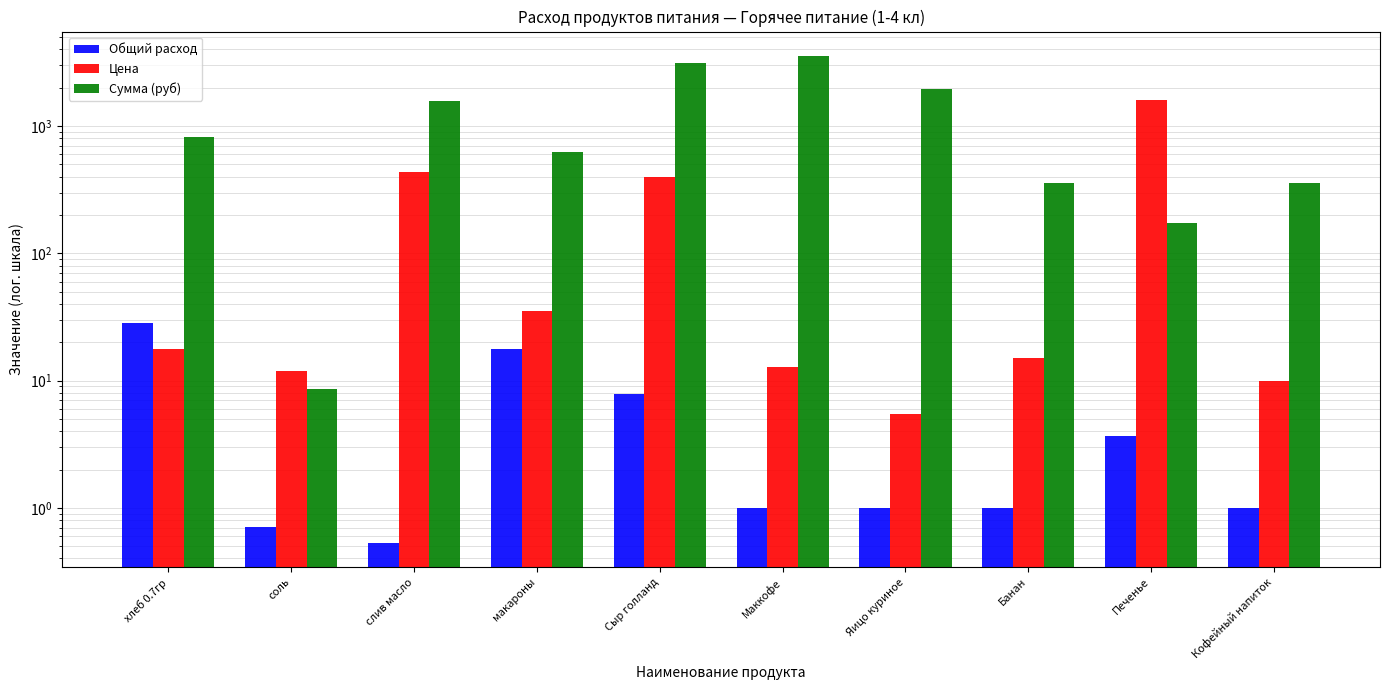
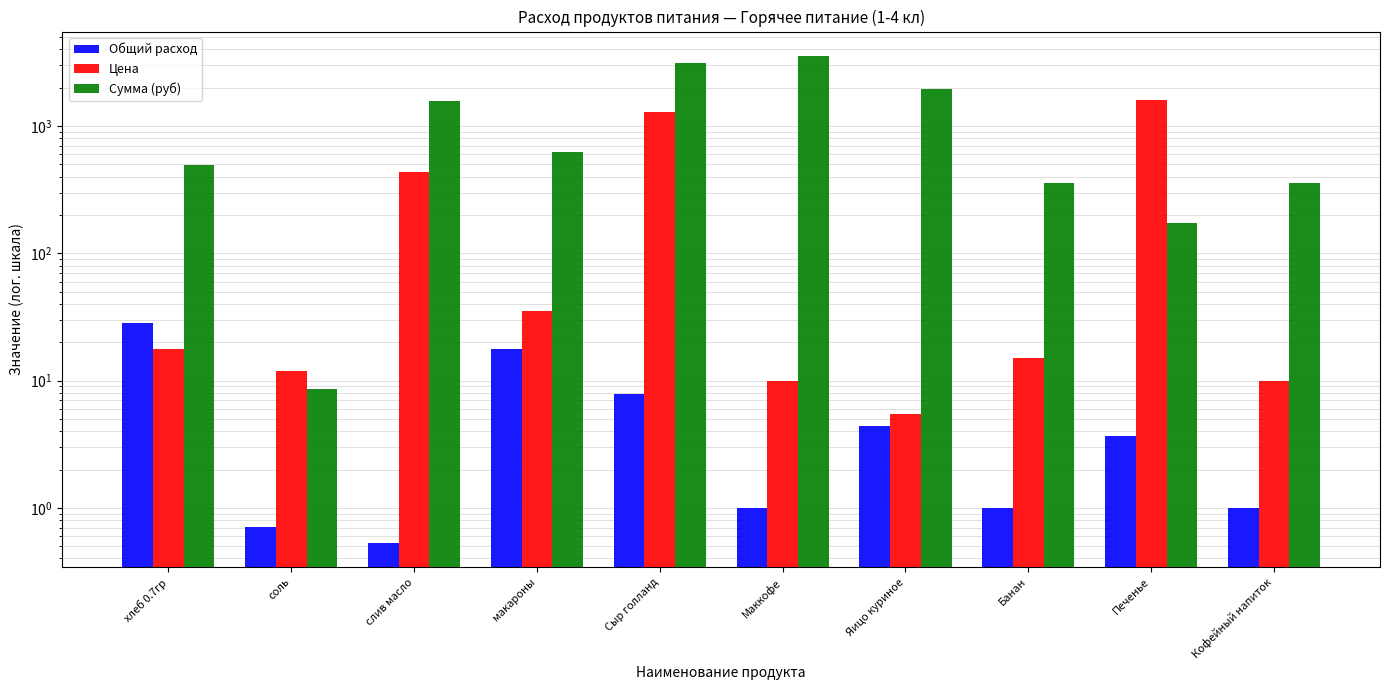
Сумма (руб), хлеб 0.7гр: 800 -> 490
Цена, Сыр голланд: 400 -> 1300
Цена, Маккофе: 13 -> 10
Общий расход, Яицо куриное: 1.0 -> 4.4
